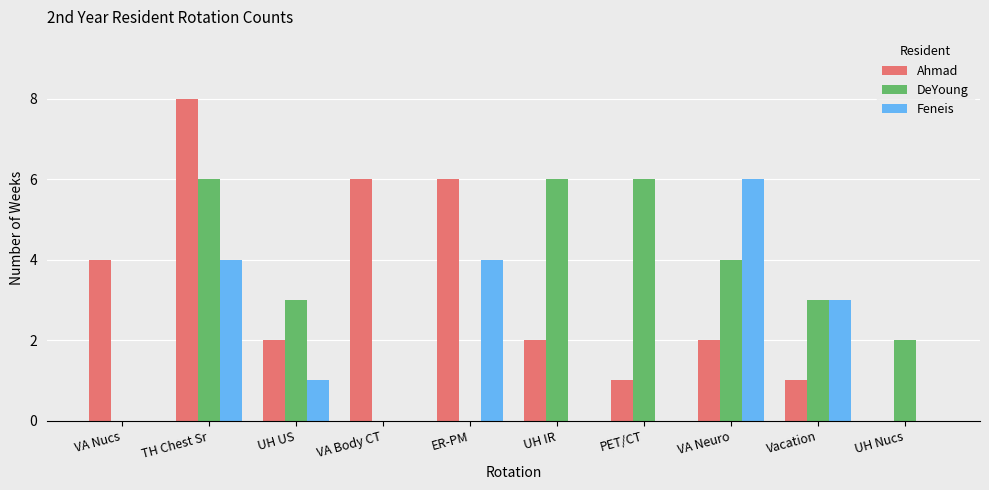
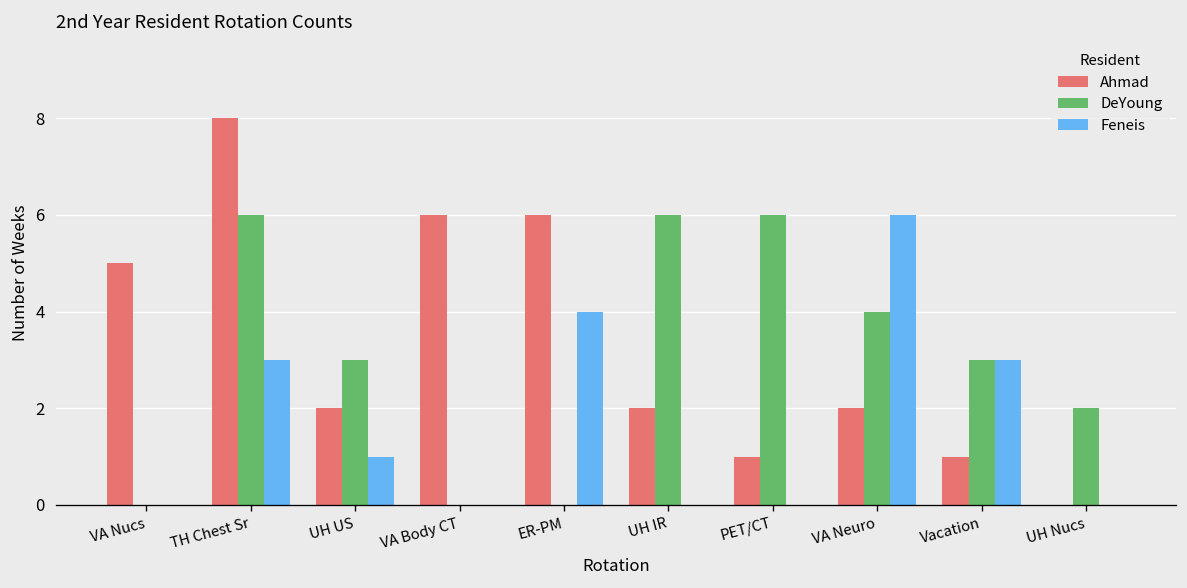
Ahmad, VA Nucs: 4 -> 5
Feneis, TH Chest Sr: 4 -> 3
